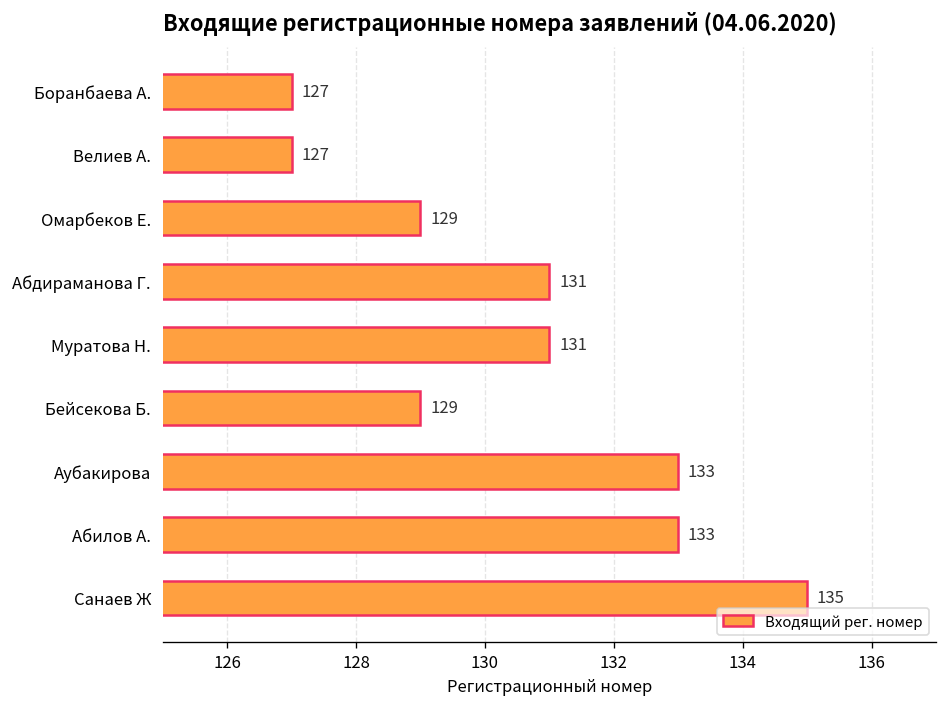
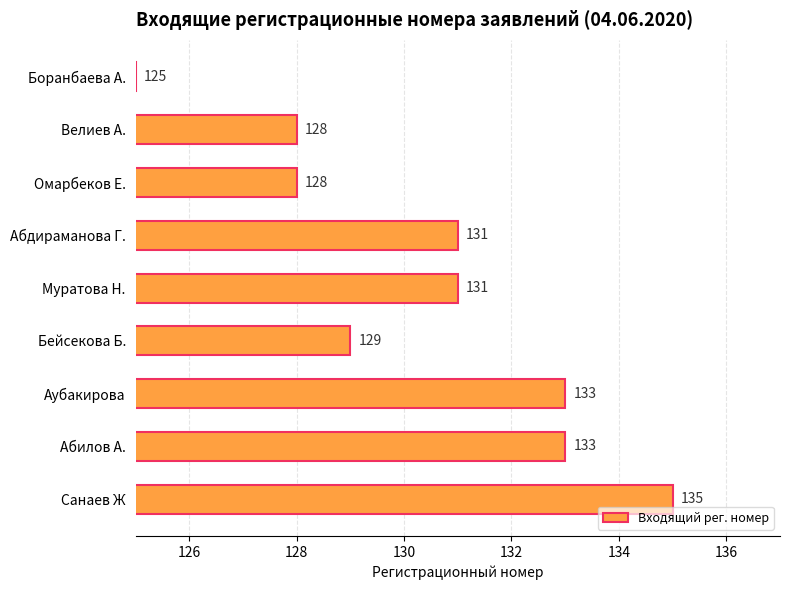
Боранбаева А.: 127 -> 125
Велиев А.: 127 -> 128
Омарбеков Е.: 129 -> 128
